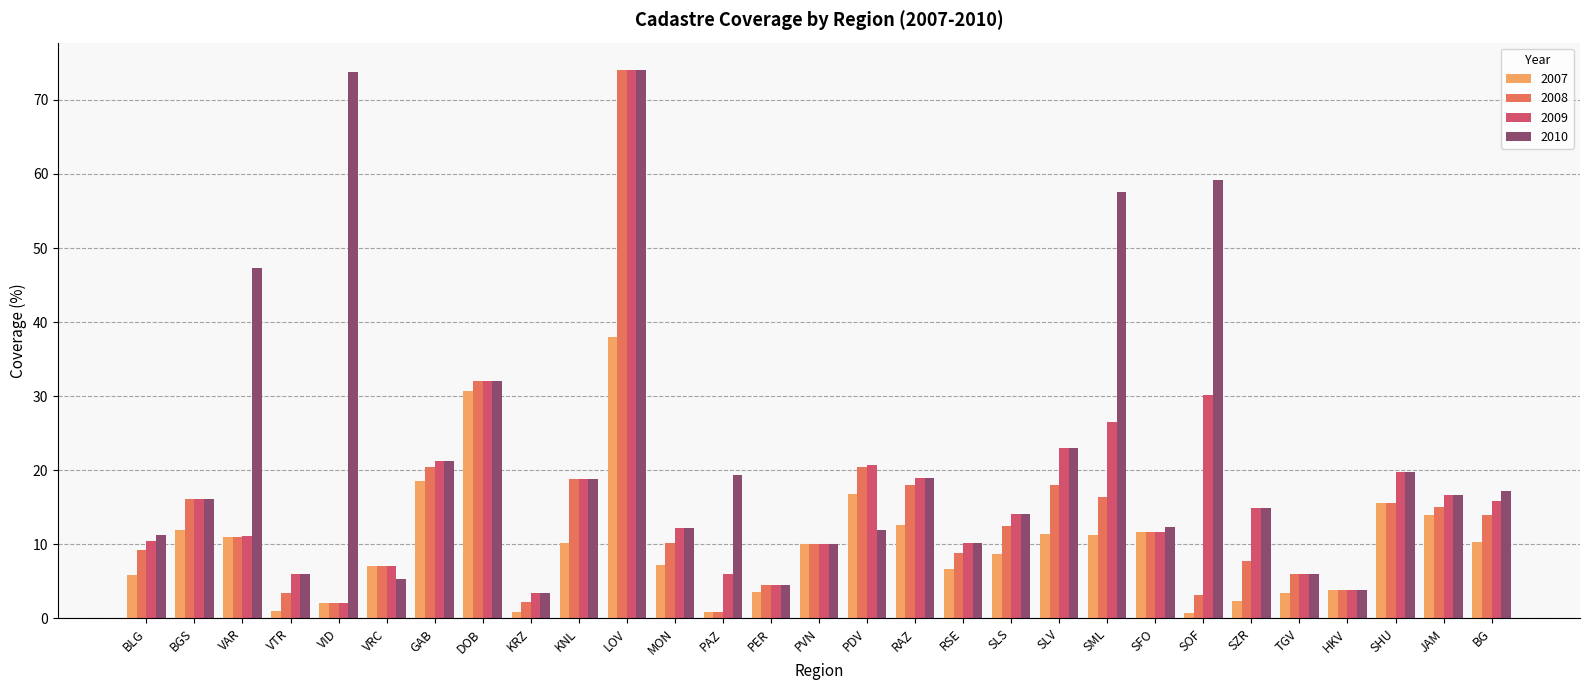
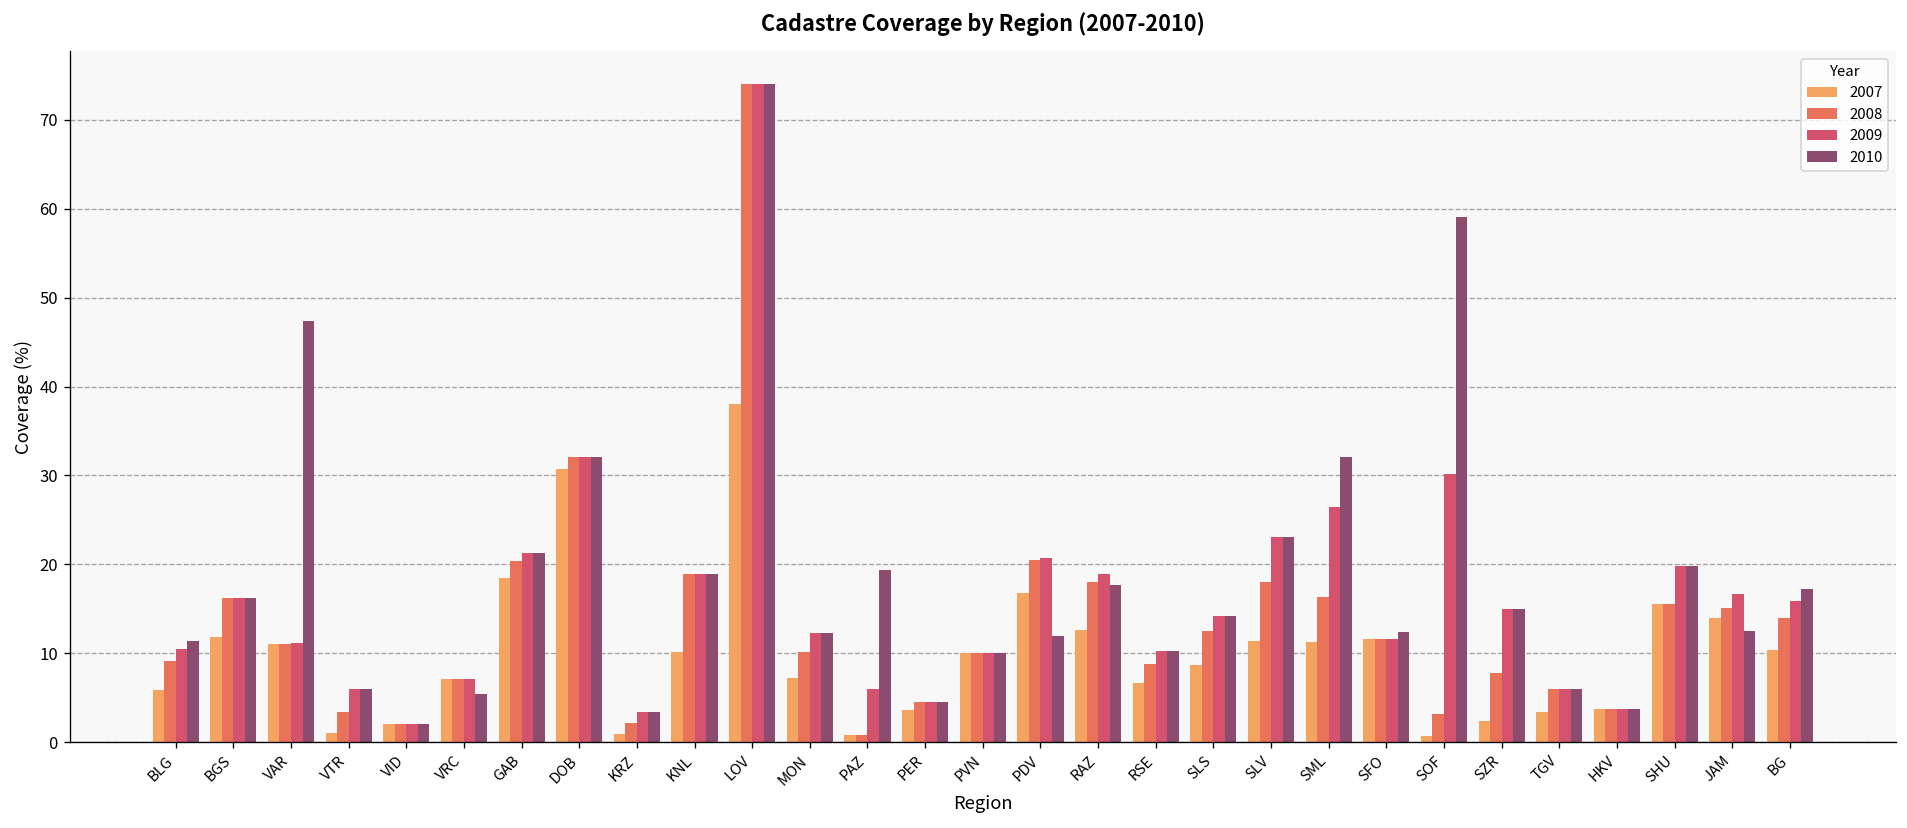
2010, VID: 74 -> 2
2010, RAZ: 19 -> 18
2010, SML: 58 -> 32
2010, JAM: 17 -> 13
